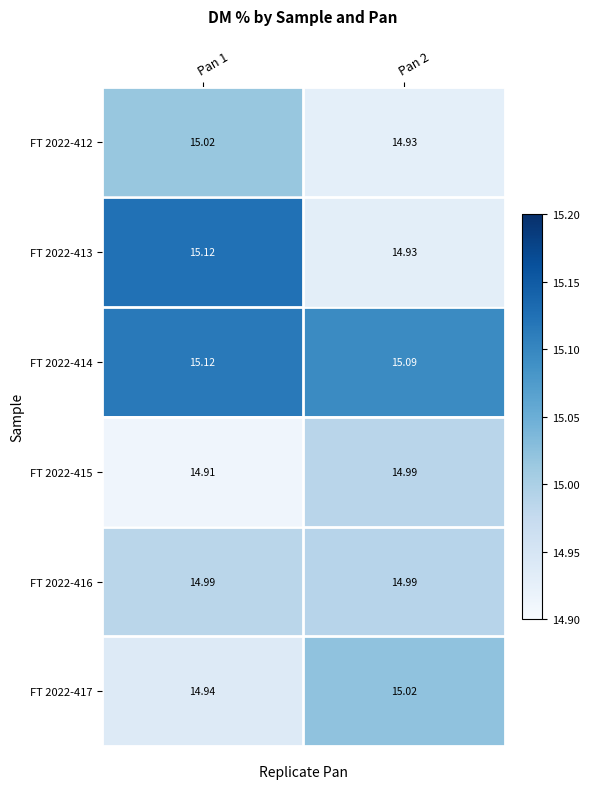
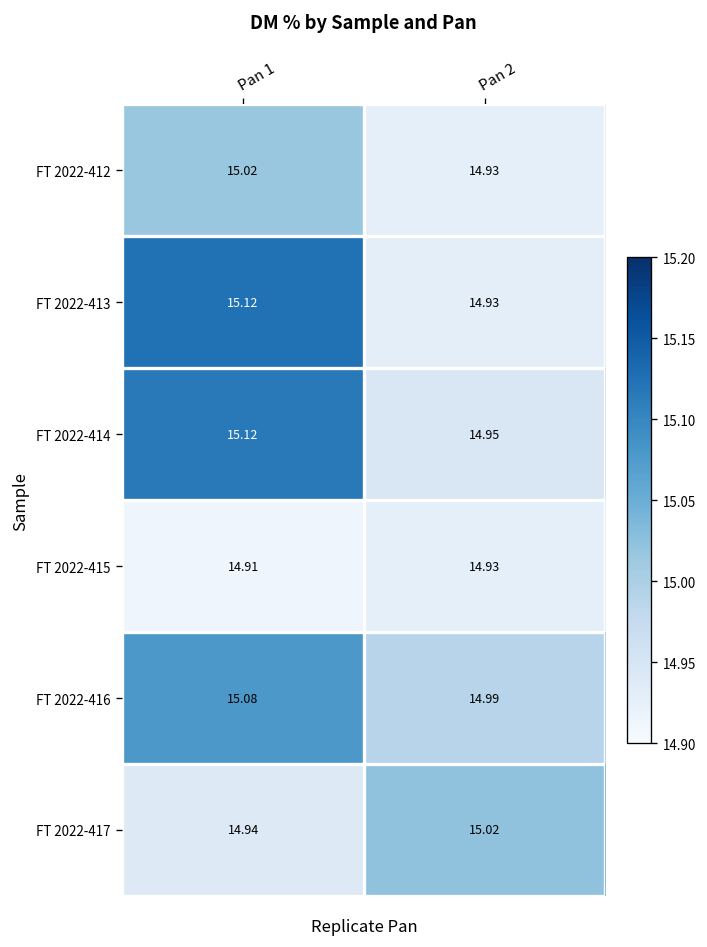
FT 2022-414, Pan 2: 15.09 -> 14.95
FT 2022-415, Pan 2: 14.99 -> 14.93
FT 2022-416, Pan 1: 14.99 -> 15.08
